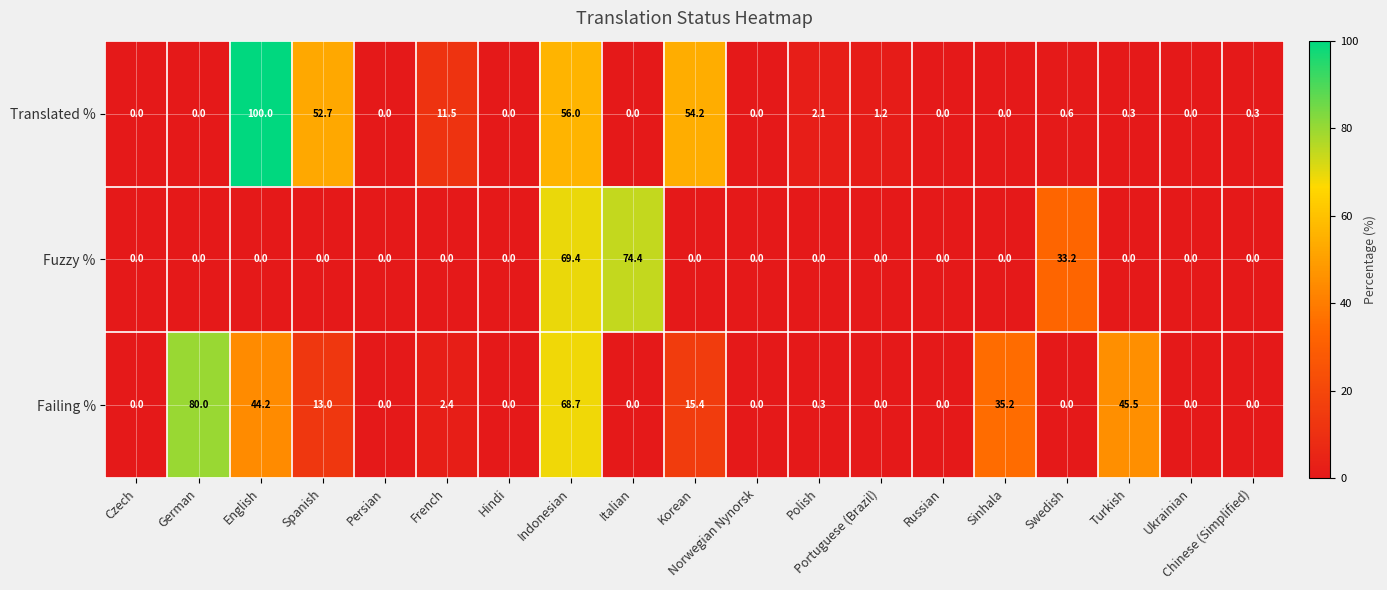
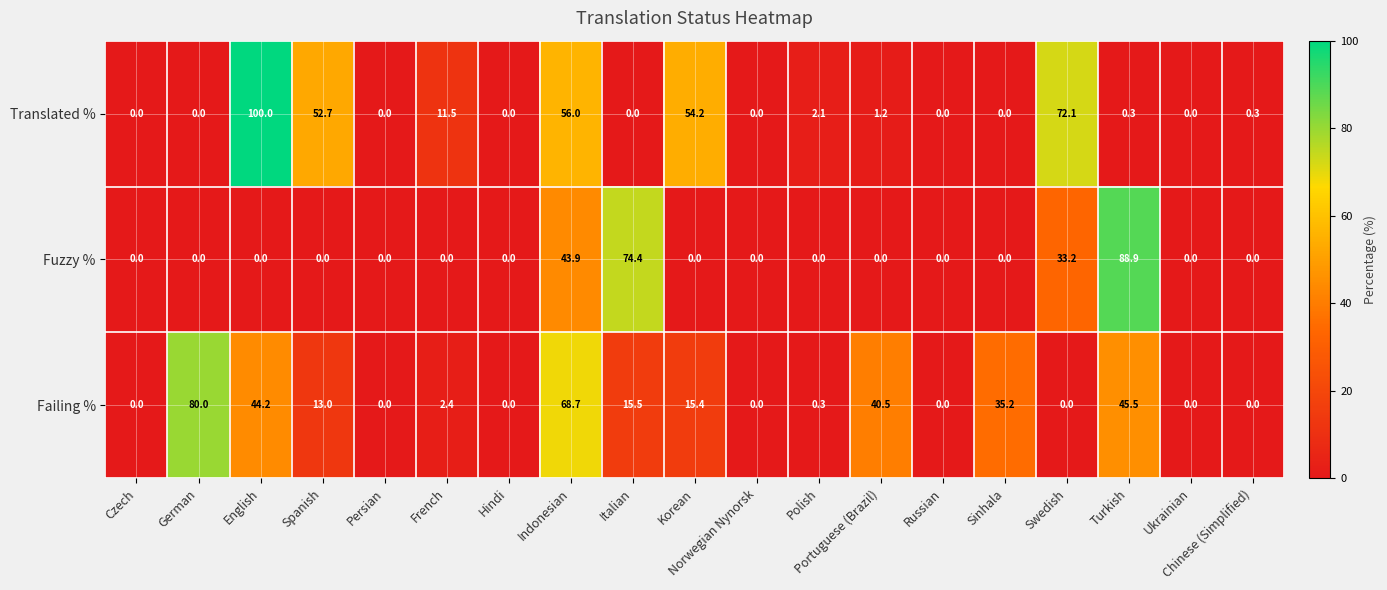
Translated %, Swedish: 0.6 -> 72.1
Fuzzy %, Indonesian: 69.4 -> 43.9
Fuzzy %, Turkish: 0.0 -> 88.9
Failing %, Italian: 0.0 -> 15.5
Failing %, Portuguese (Brazil): 0.0 -> 40.5
